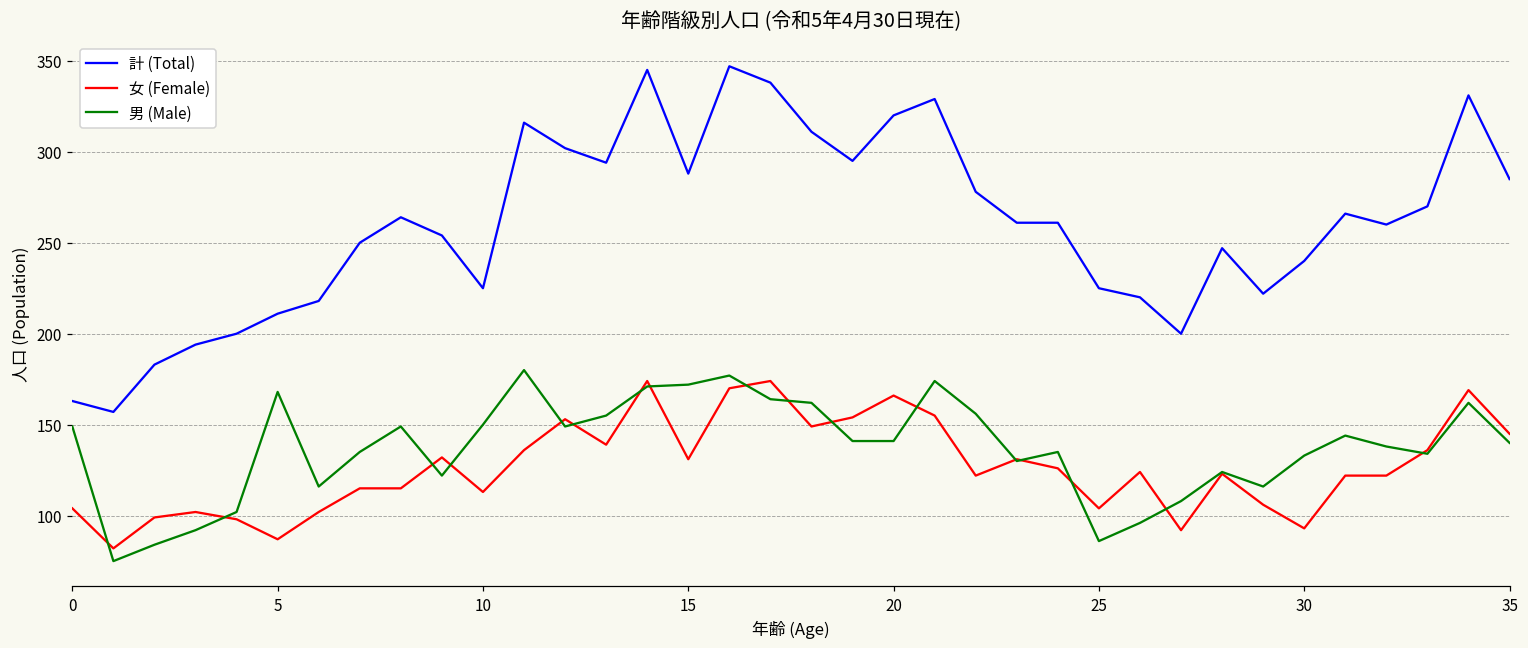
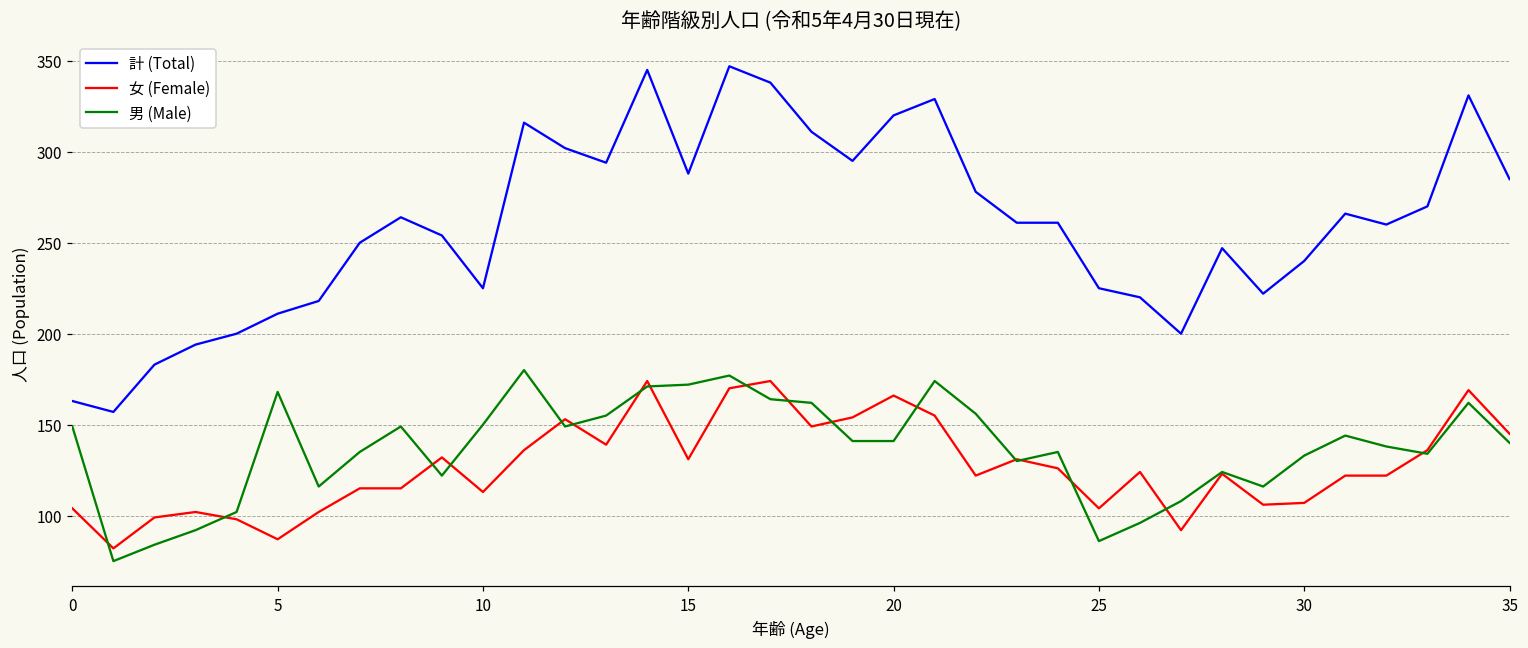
女 (Female), 30: 93 -> 107
